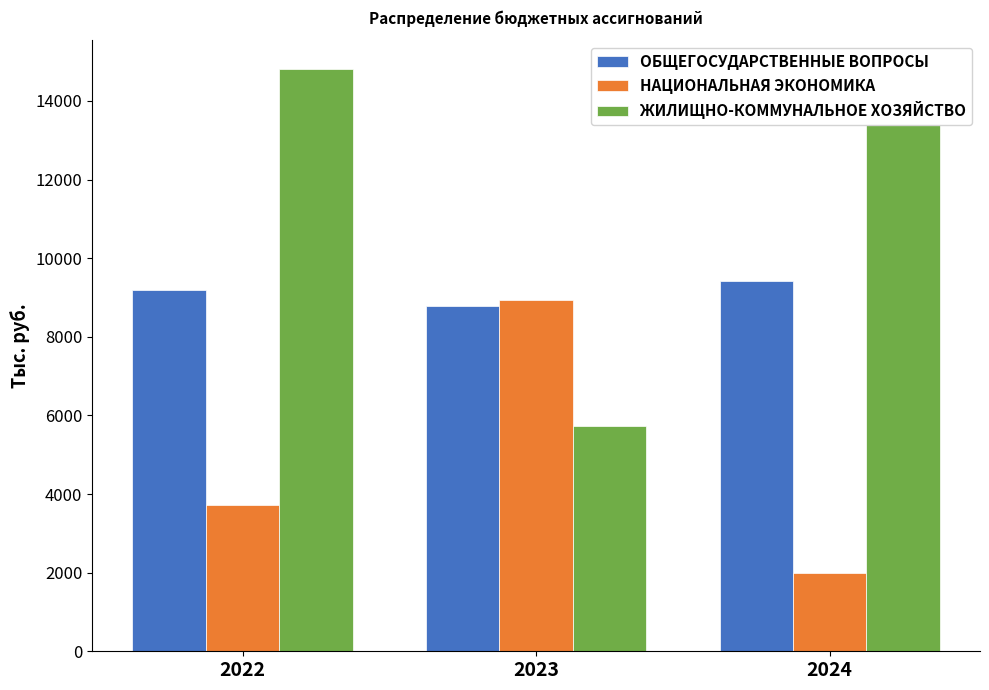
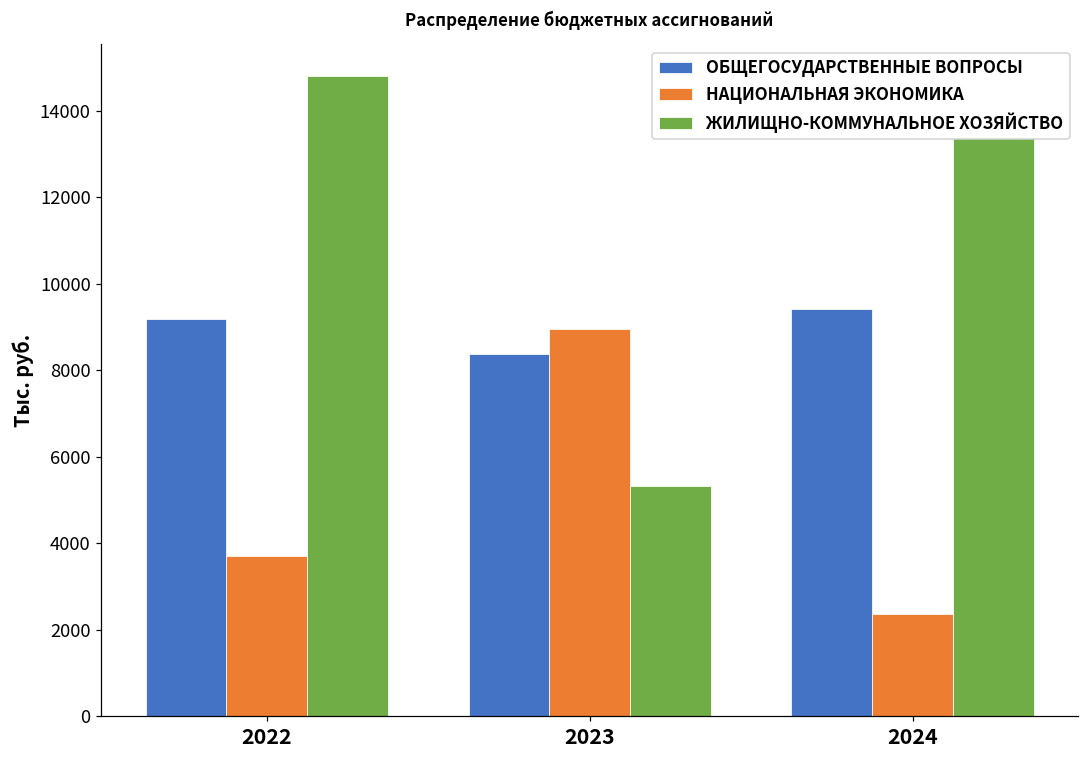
ОБЩЕГОСУДАРСТВЕННЫЕ ВОПРОСЫ, 2023: 8800 -> 8400
ЖИЛИЩНО-КОММУНАЛЬНОЕ ХОЗЯЙСТВО, 2023: 5700 -> 5300
НАЦИОНАЛЬНАЯ ЭКОНОМИКА, 2024: 2000 -> 2400
